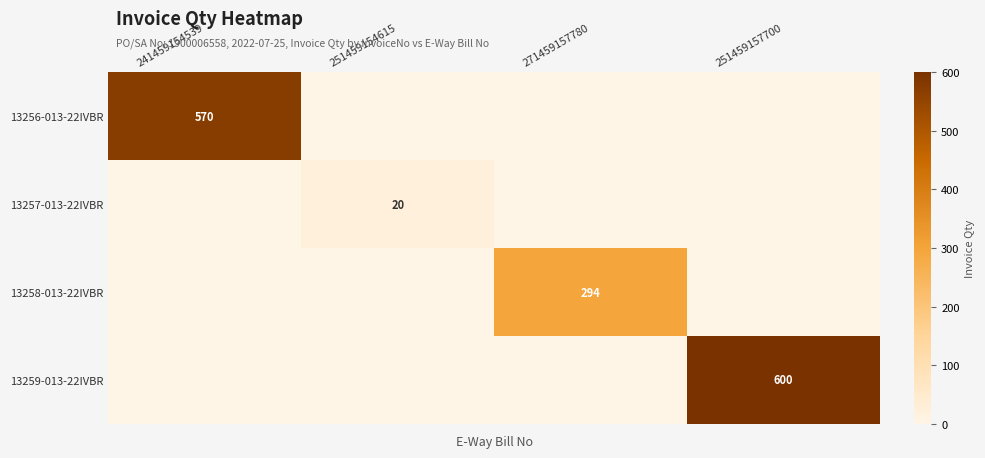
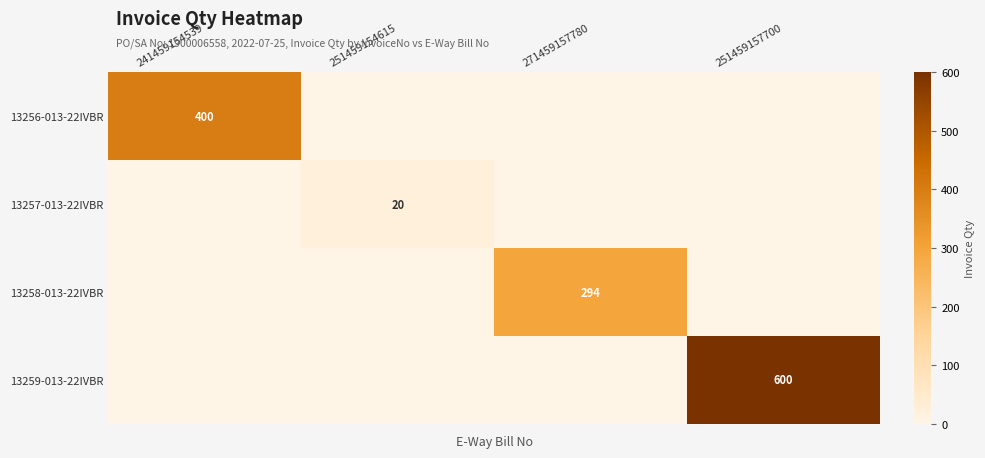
13256-013-22IVBR, 241459154539: 570 -> 400
